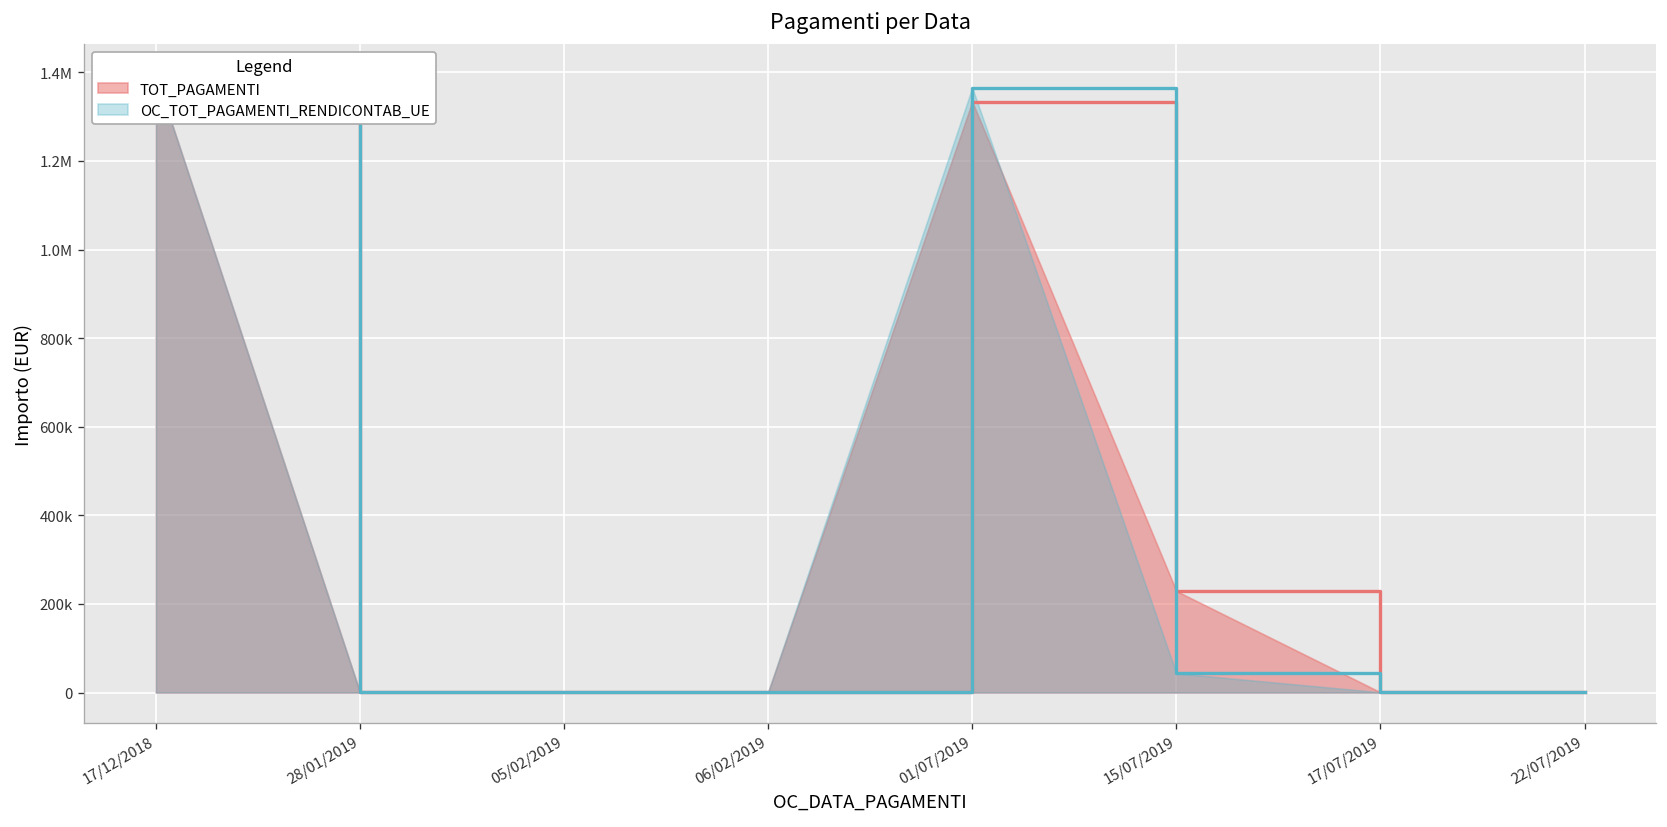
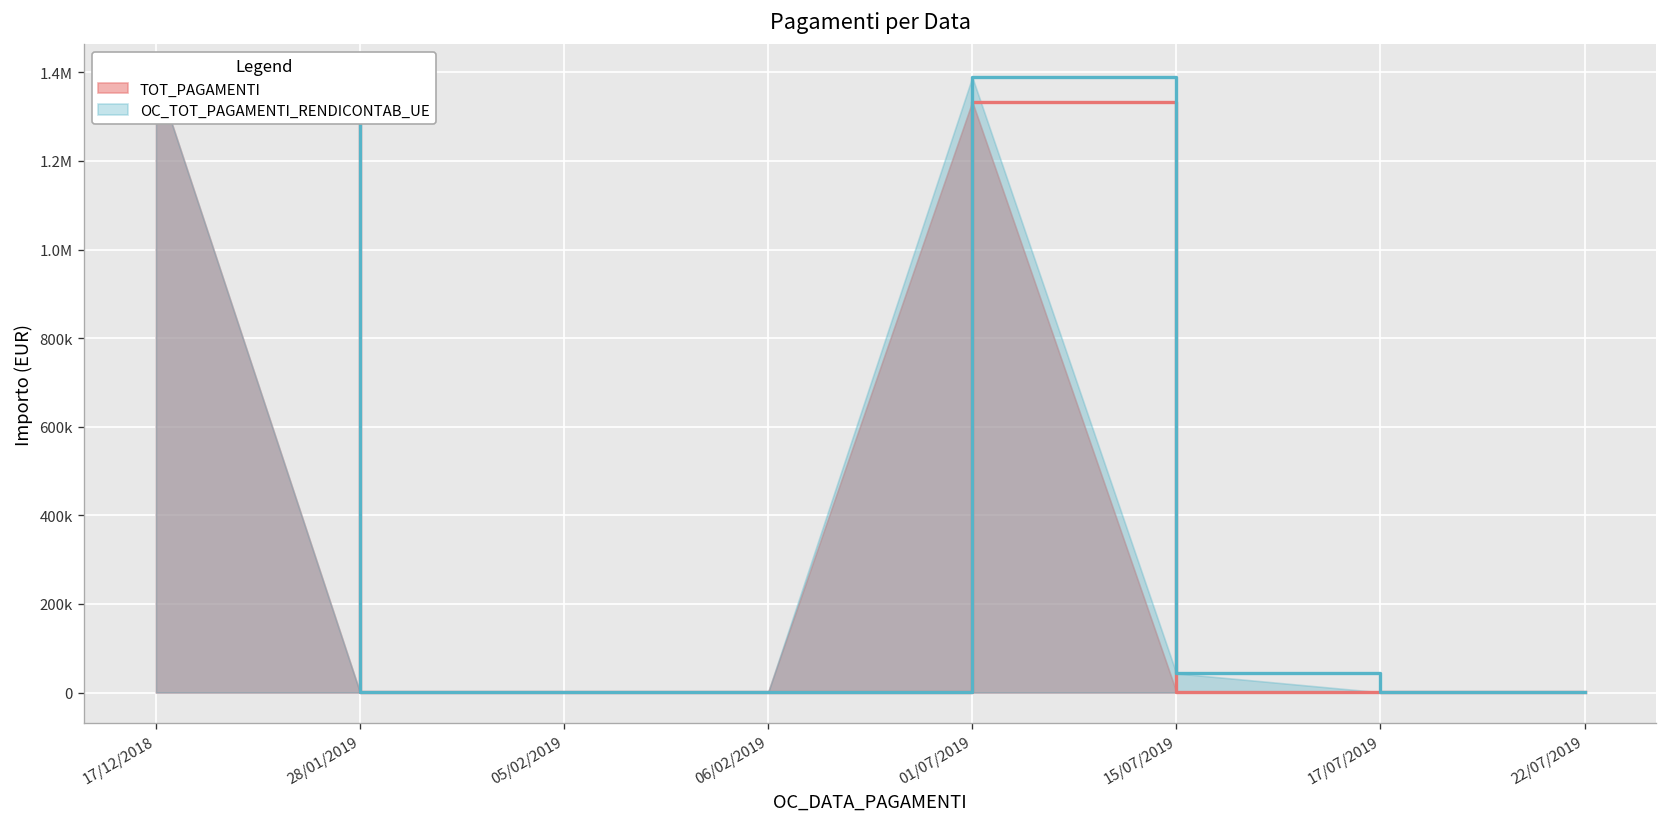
OC_TOT_PAGAMENTI_RENDICONTAB_UE, 01/07/2019: 1370000 -> 1390000
TOT_PAGAMENTI, 15/07/2019: 230000 -> 0
